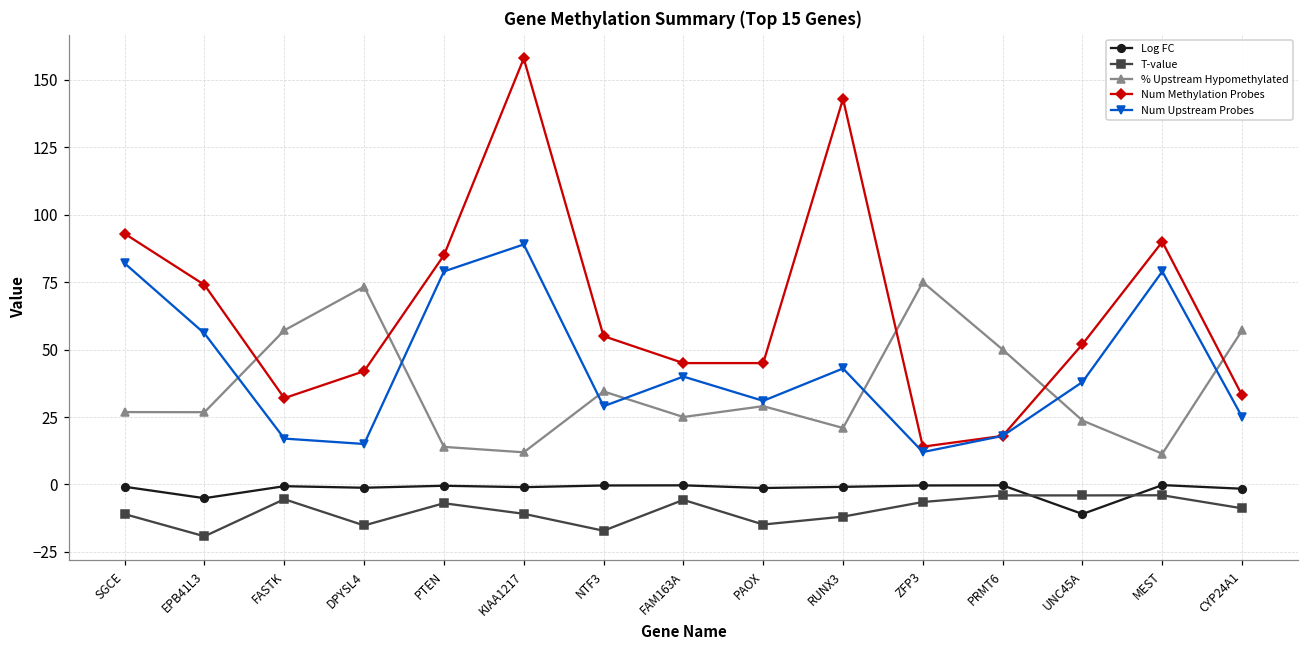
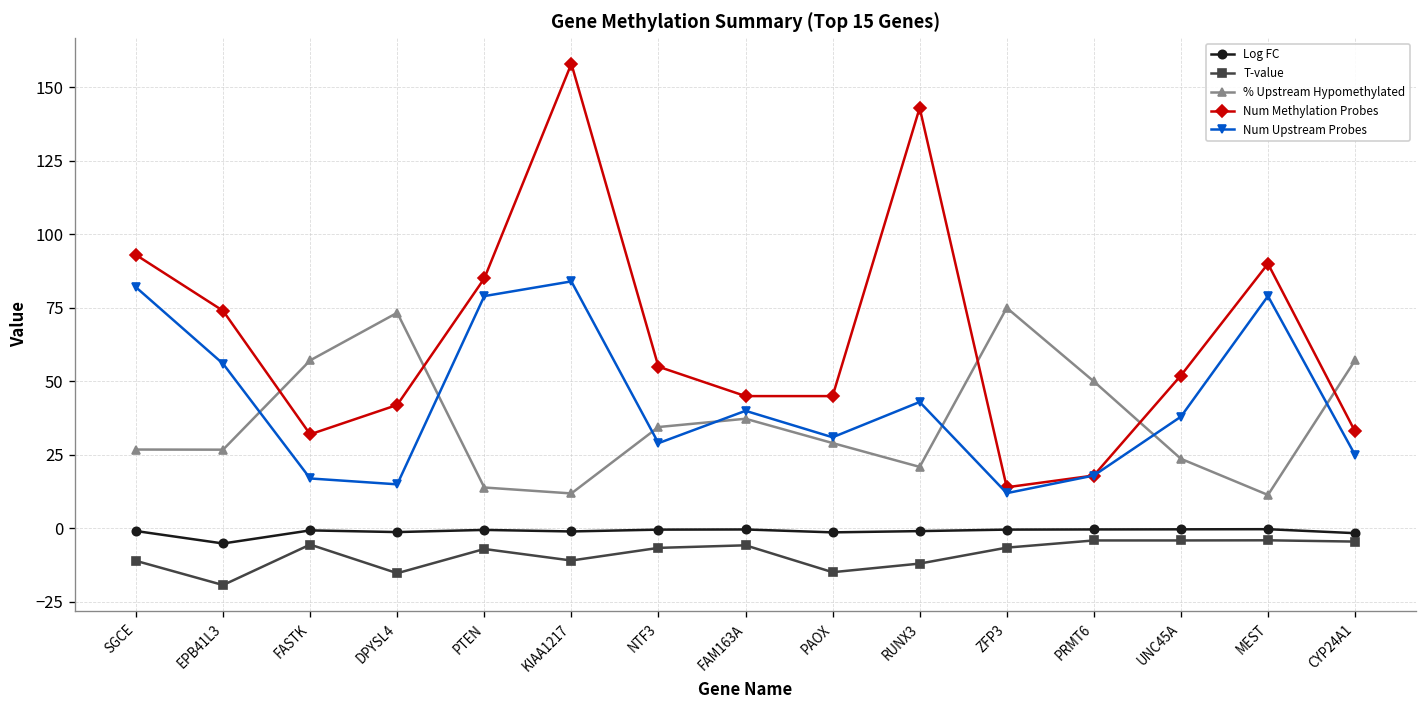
Num Upstream Probes, KIAA1217: 89 -> 84
T-value, NTF3: -17 -> -7
% Upstream Hypomethylated, FAM163A: 25 -> 37
Log FC, UNC45A: -11 -> 0
T-value, CYP24A1: -9 -> -4
